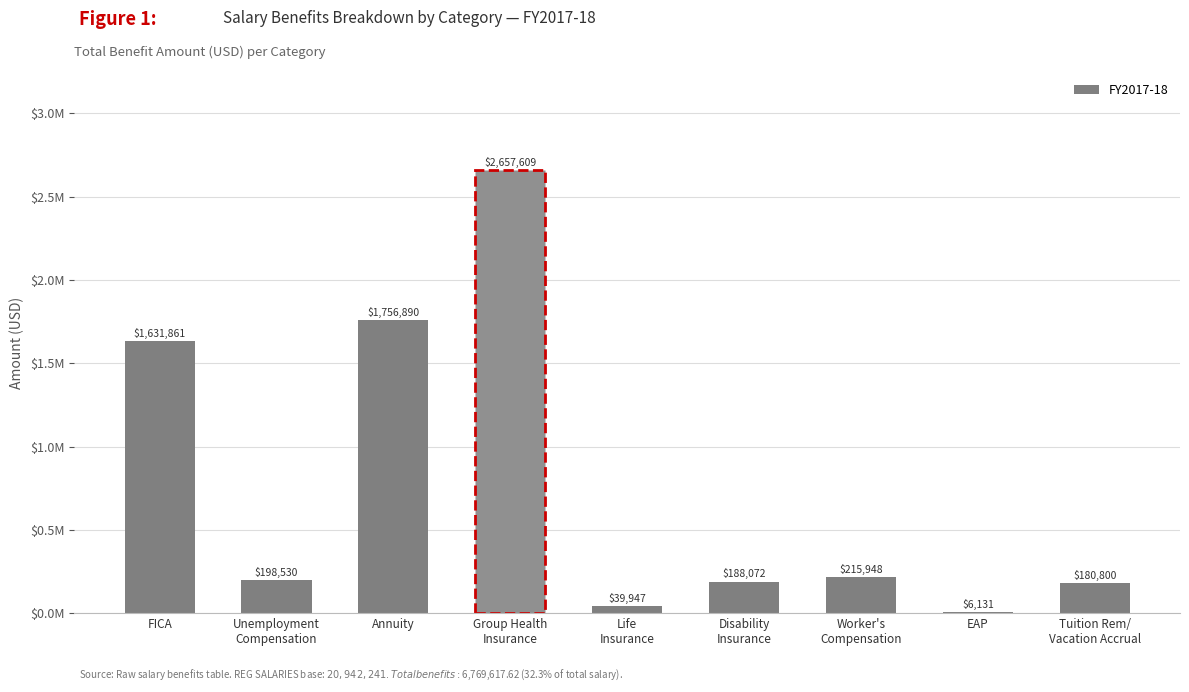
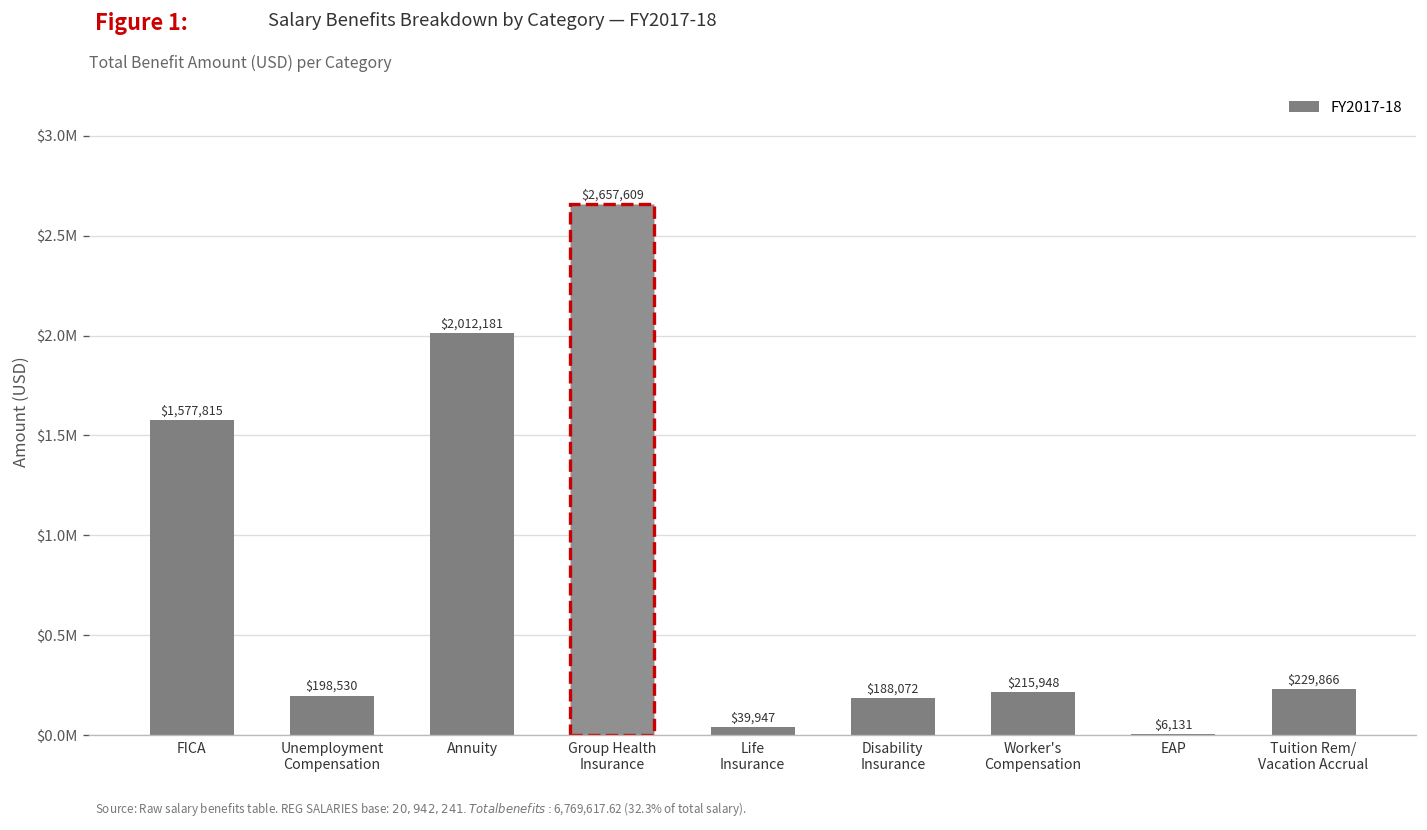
FICA: $1,631,861 -> $1,577,815
Annuity: $1,756,890 -> $2,012,181
Tuition Rem/ Vacation Accrual: $180,800 -> $229,866
